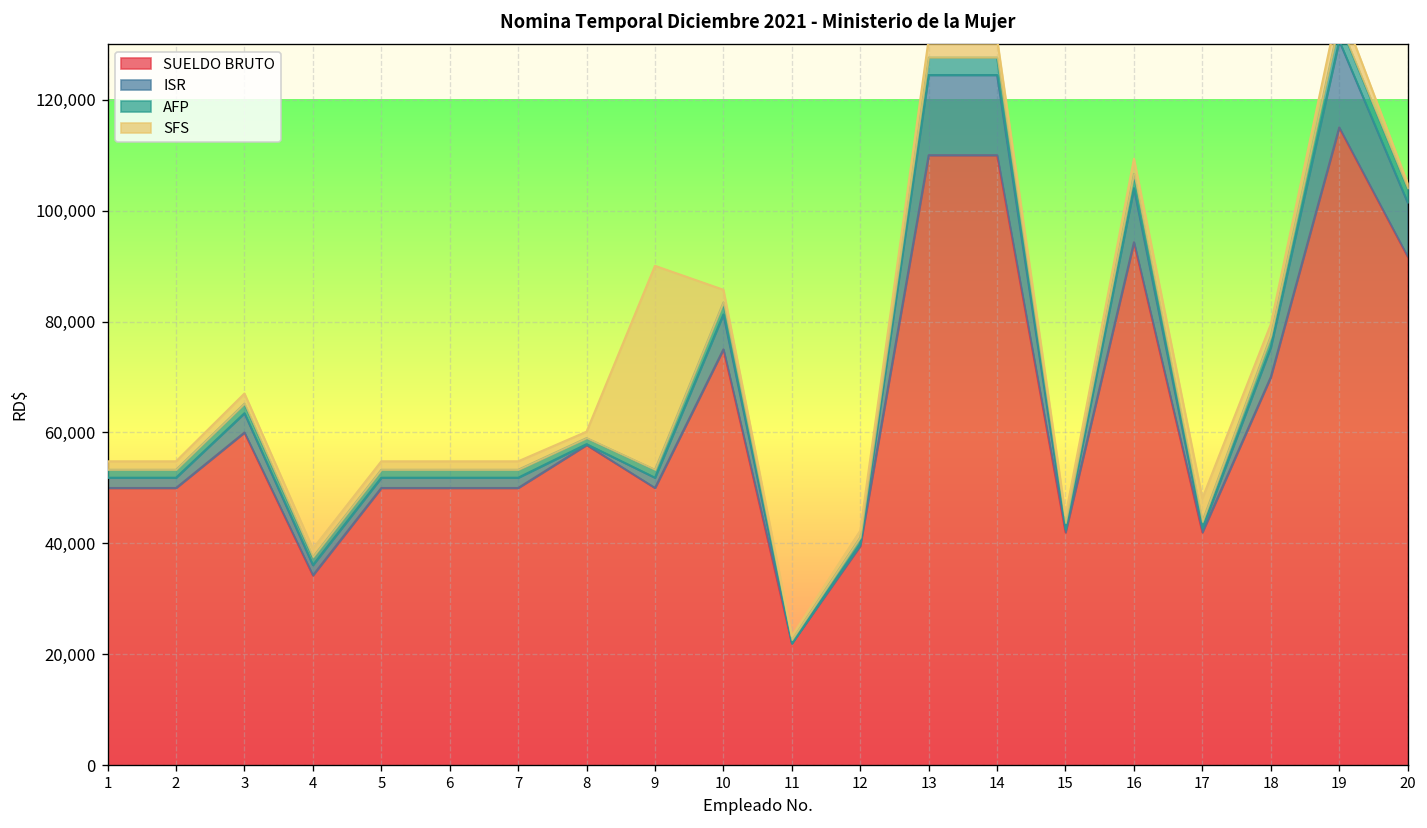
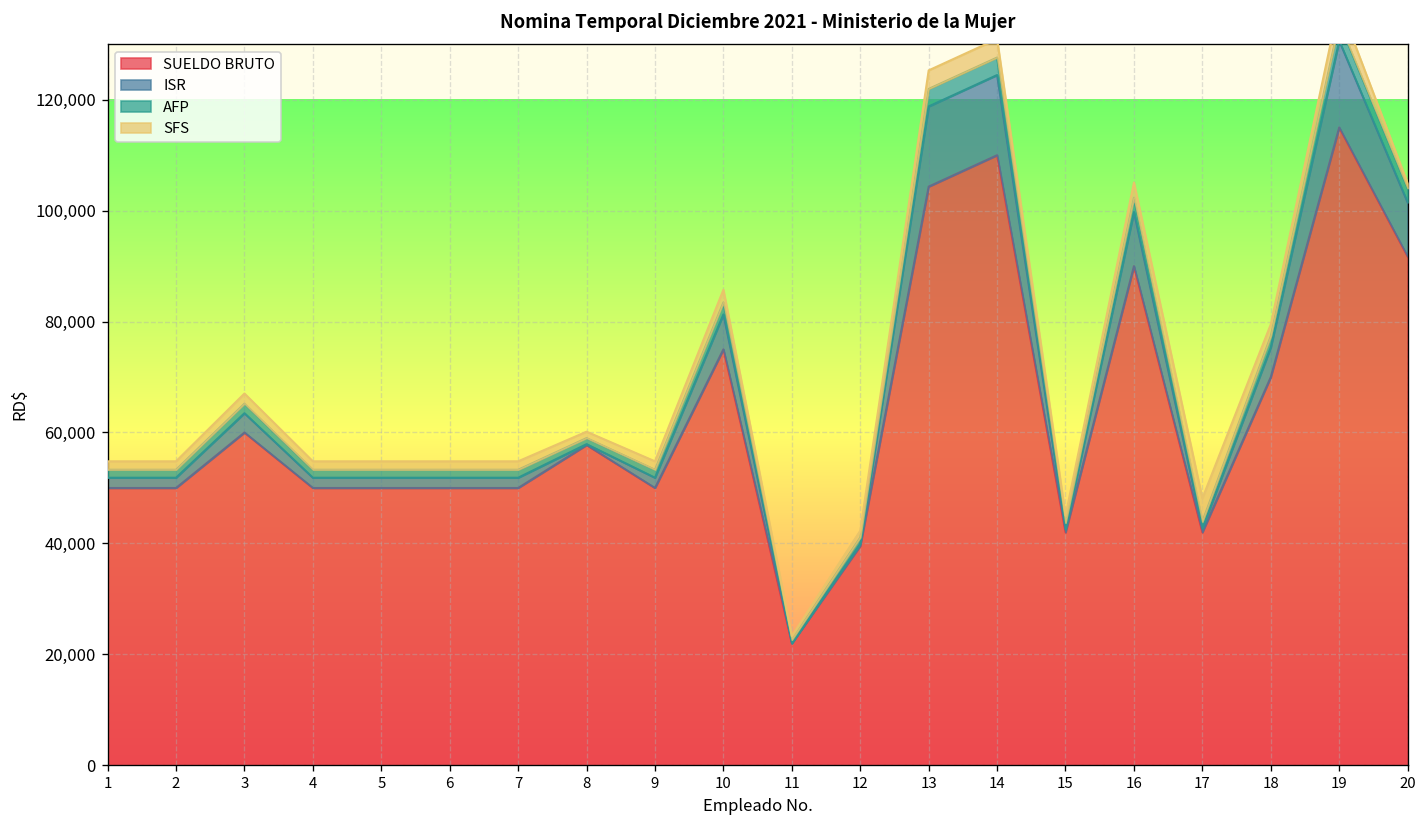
SUELDO BRUTO, 4: 34,000 -> 50,000
SFS, 9: 37,000 -> 2,000
SUELDO BRUTO, 13: 110,000 -> 104,000
SUELDO BRUTO, 16: 94,000 -> 90,000
